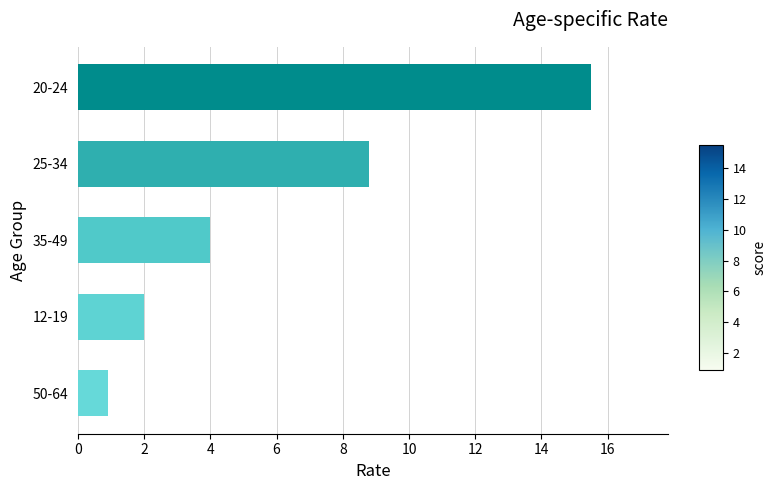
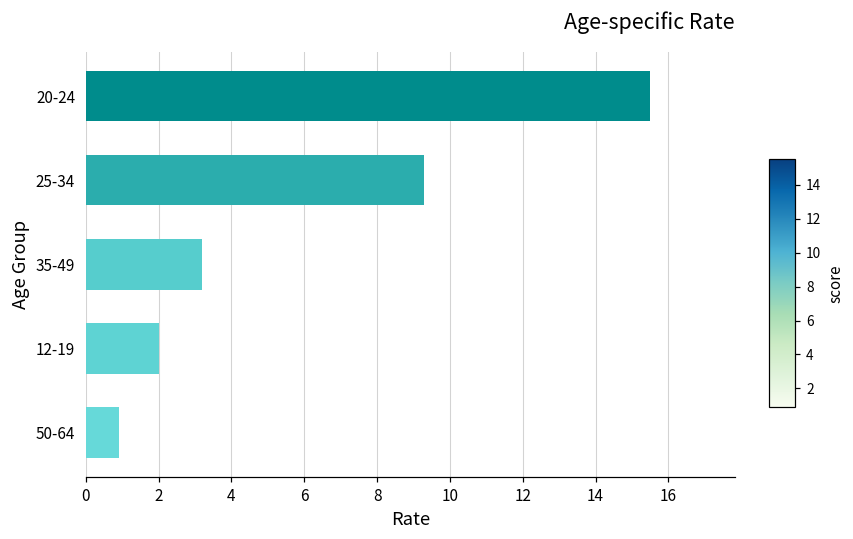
25-34: 8.8 -> 9.3
35-49: 4.0 -> 3.2
